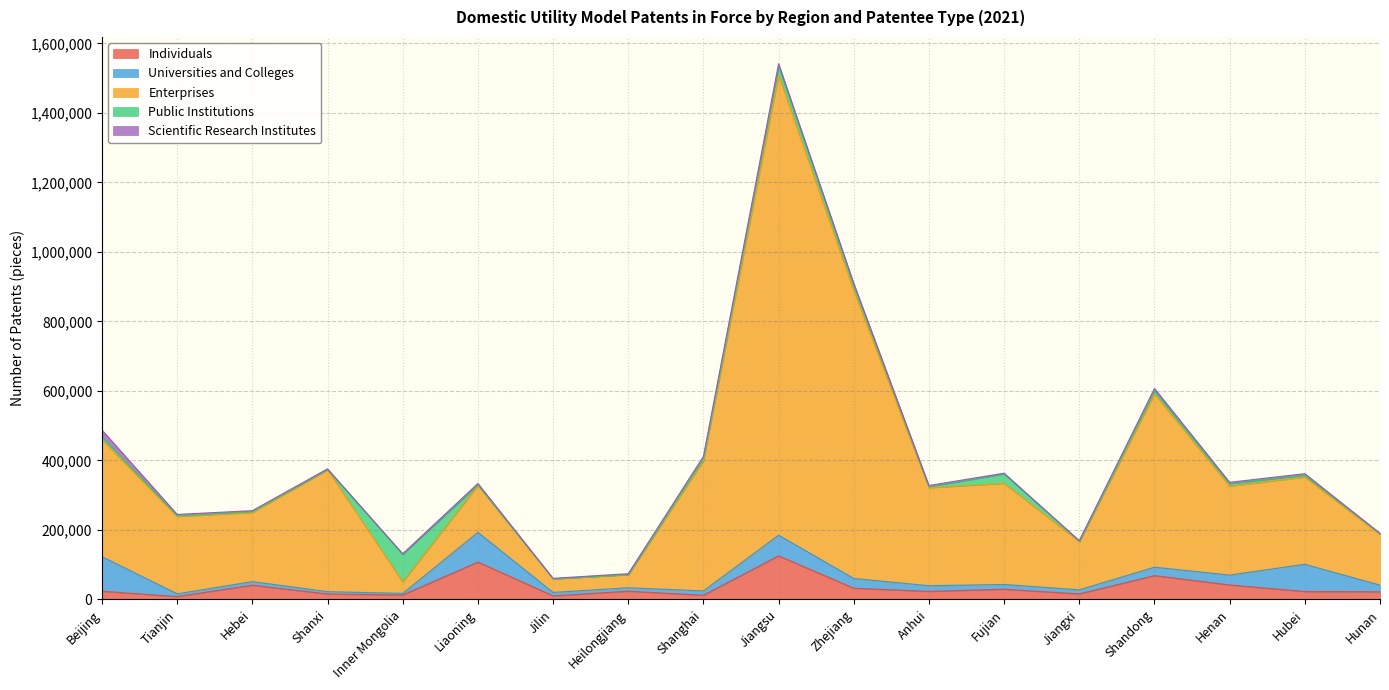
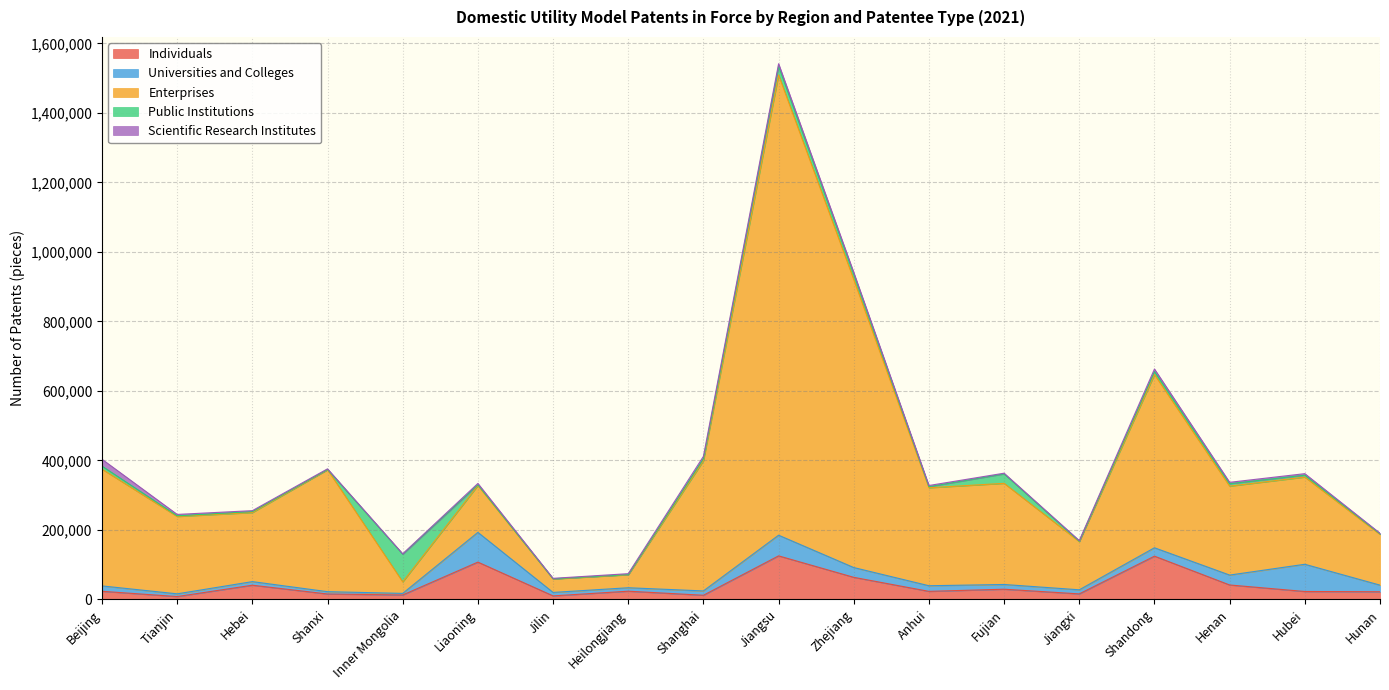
Universities and Colleges, Beijing: 100,000 -> 20,000
Individuals, Zhejiang: 30,000 -> 60,000
Individuals, Shandong: 70,000 -> 120,000
